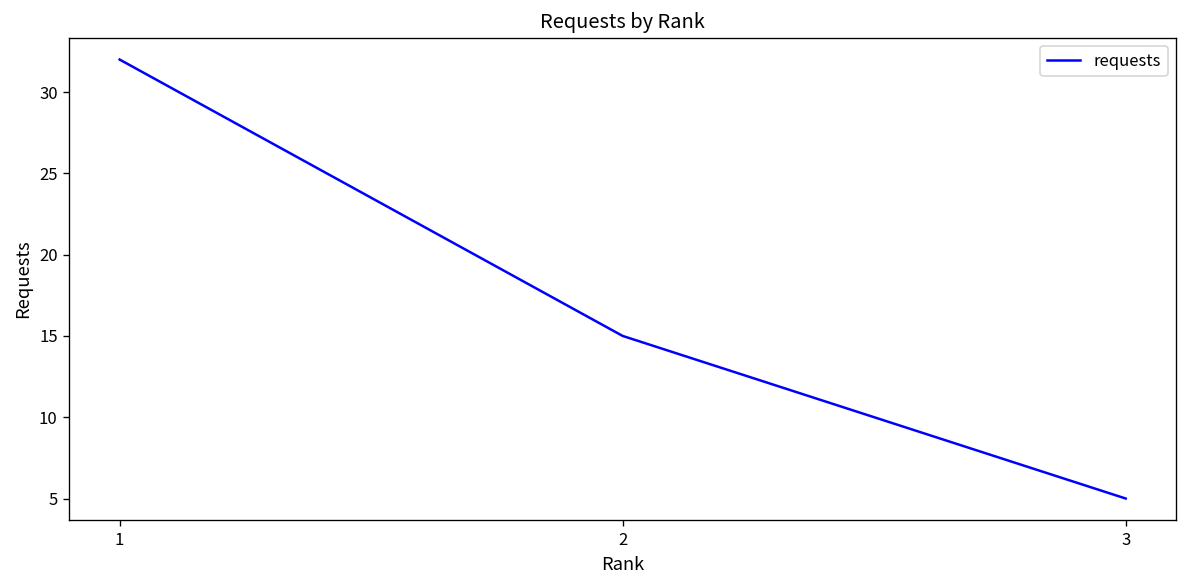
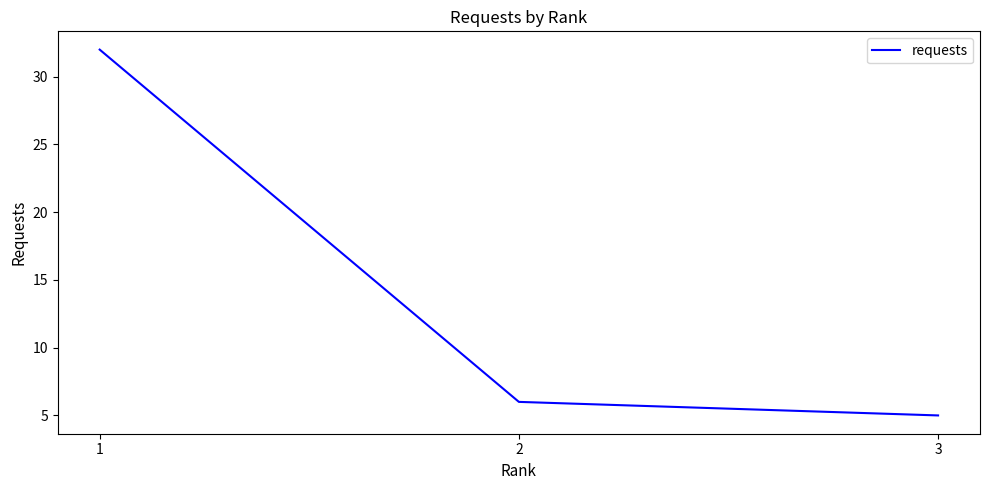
2: 15 -> 6
